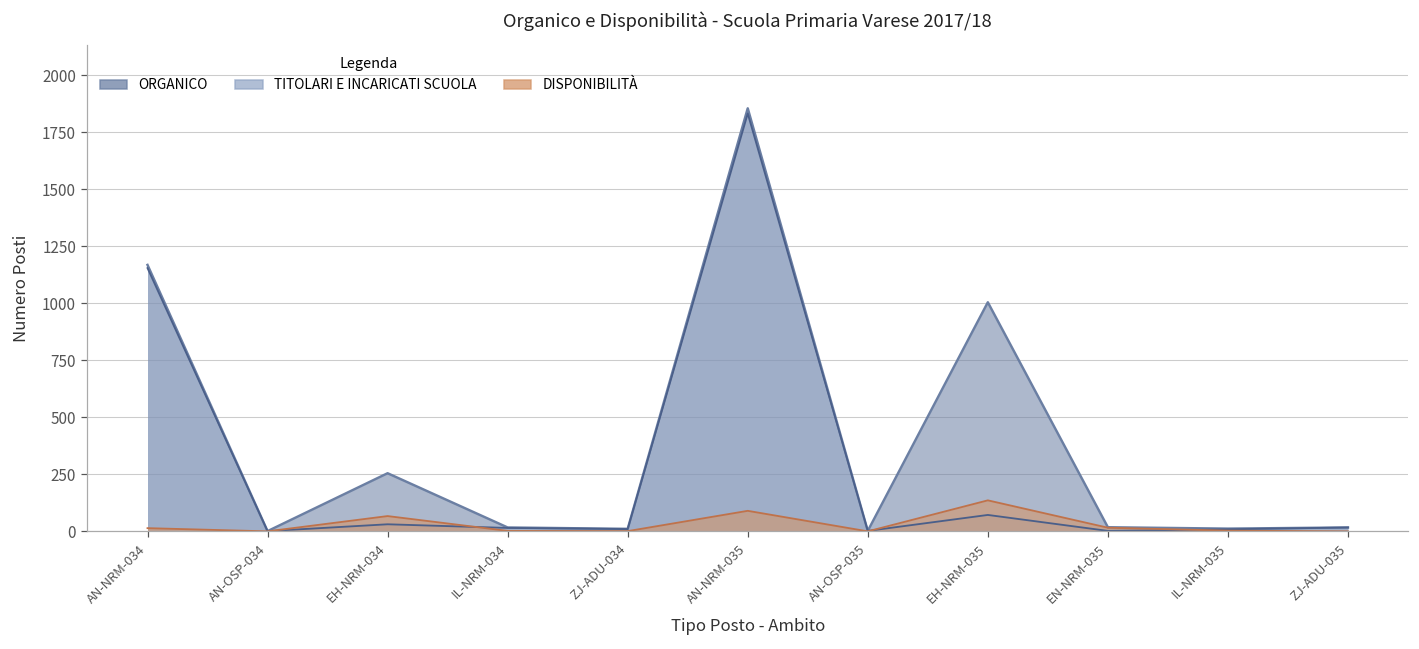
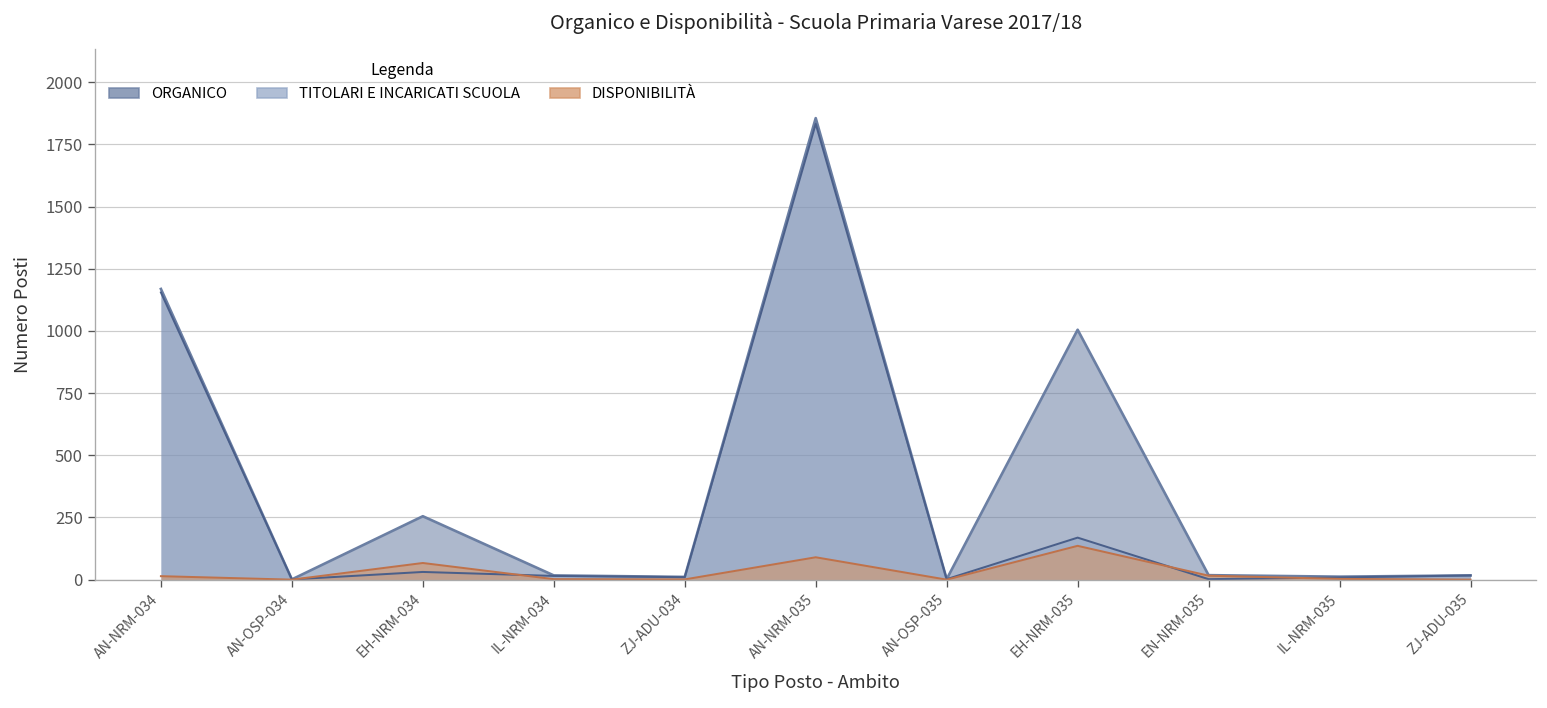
TITOLARI E INCARICATI SCUOLA, EH-NRM-035: 70 -> 170
